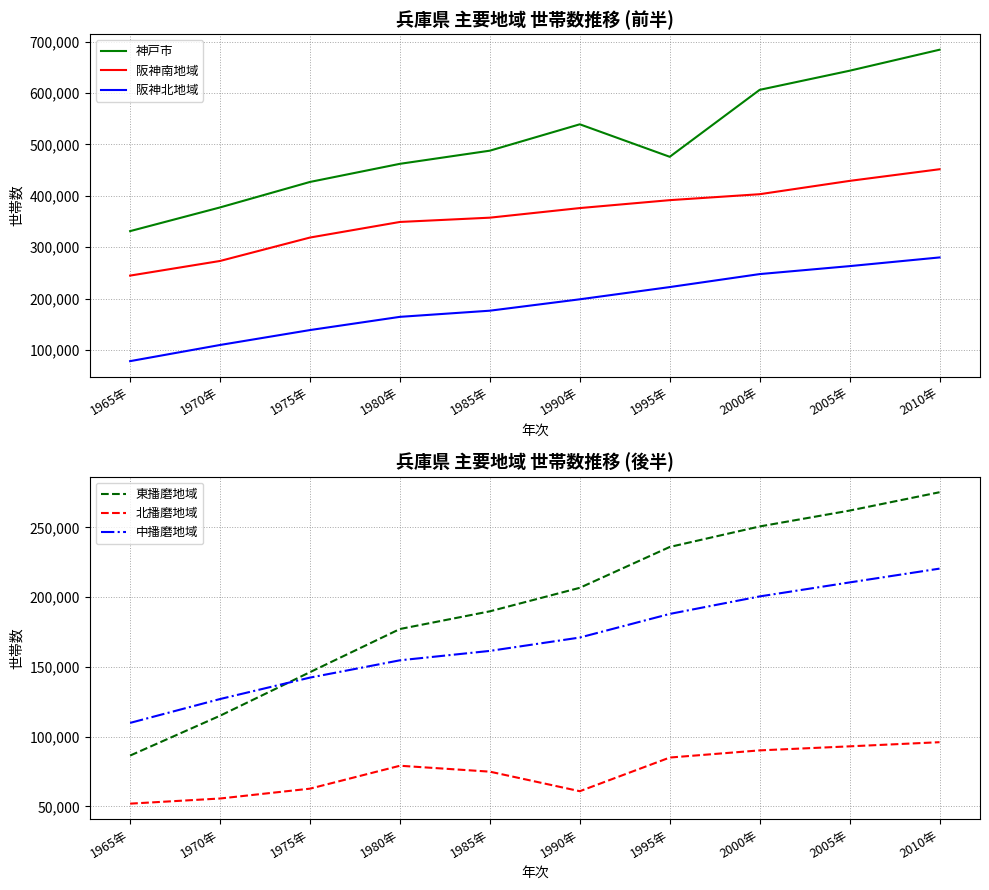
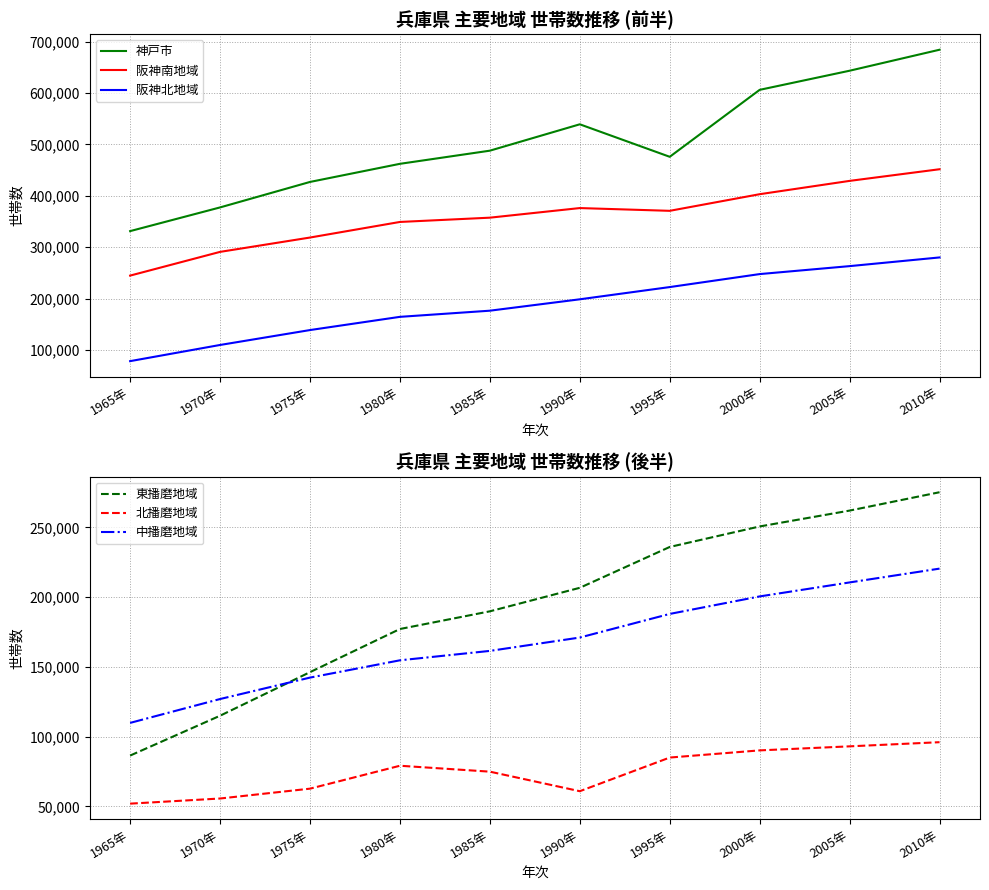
兵庫県 主要地域 世帯数推移 (前半), 阪神南地域, 1970年: 270,000 -> 290,000
兵庫県 主要地域 世帯数推移 (前半), 阪神南地域, 1995年: 390,000 -> 370,000
